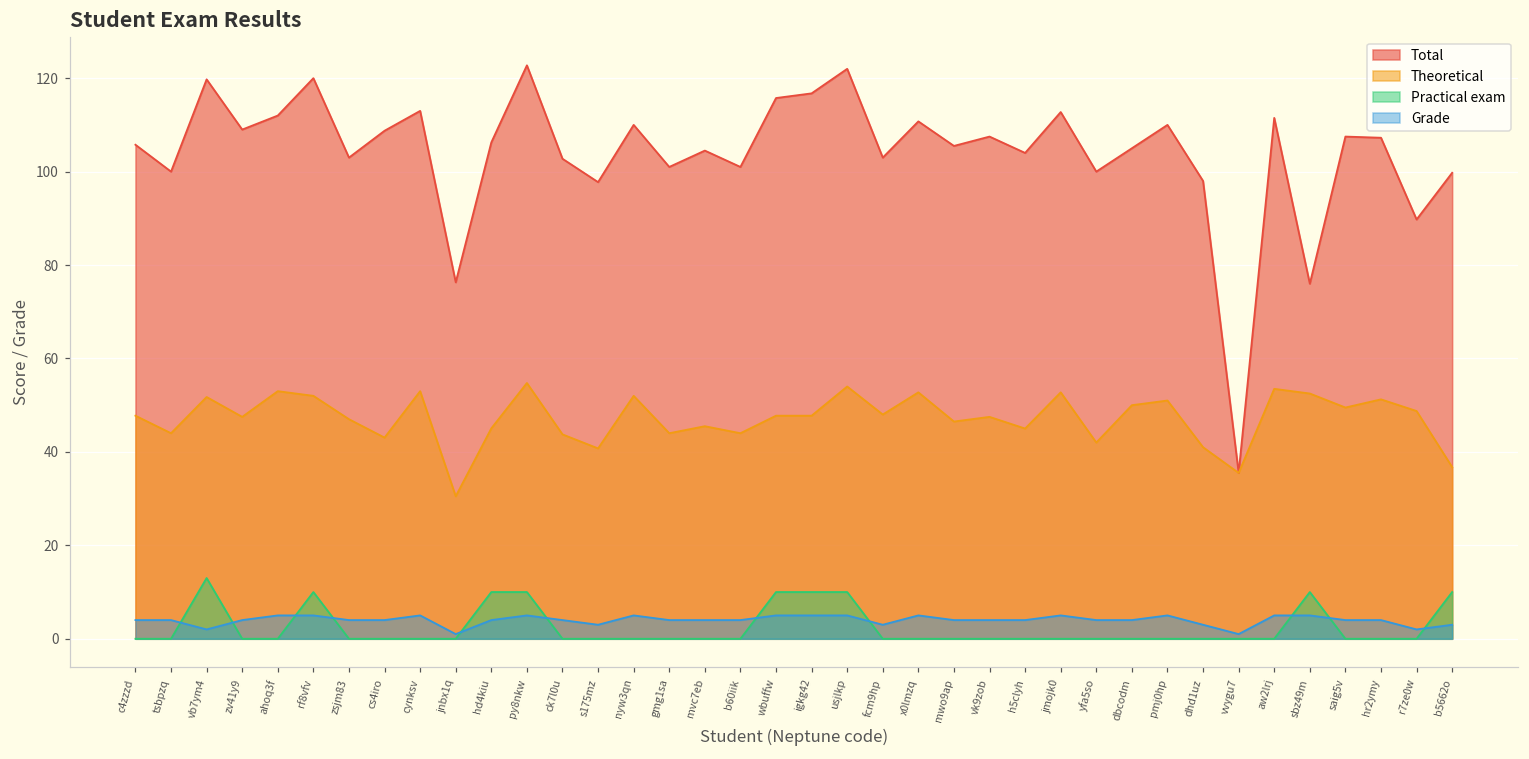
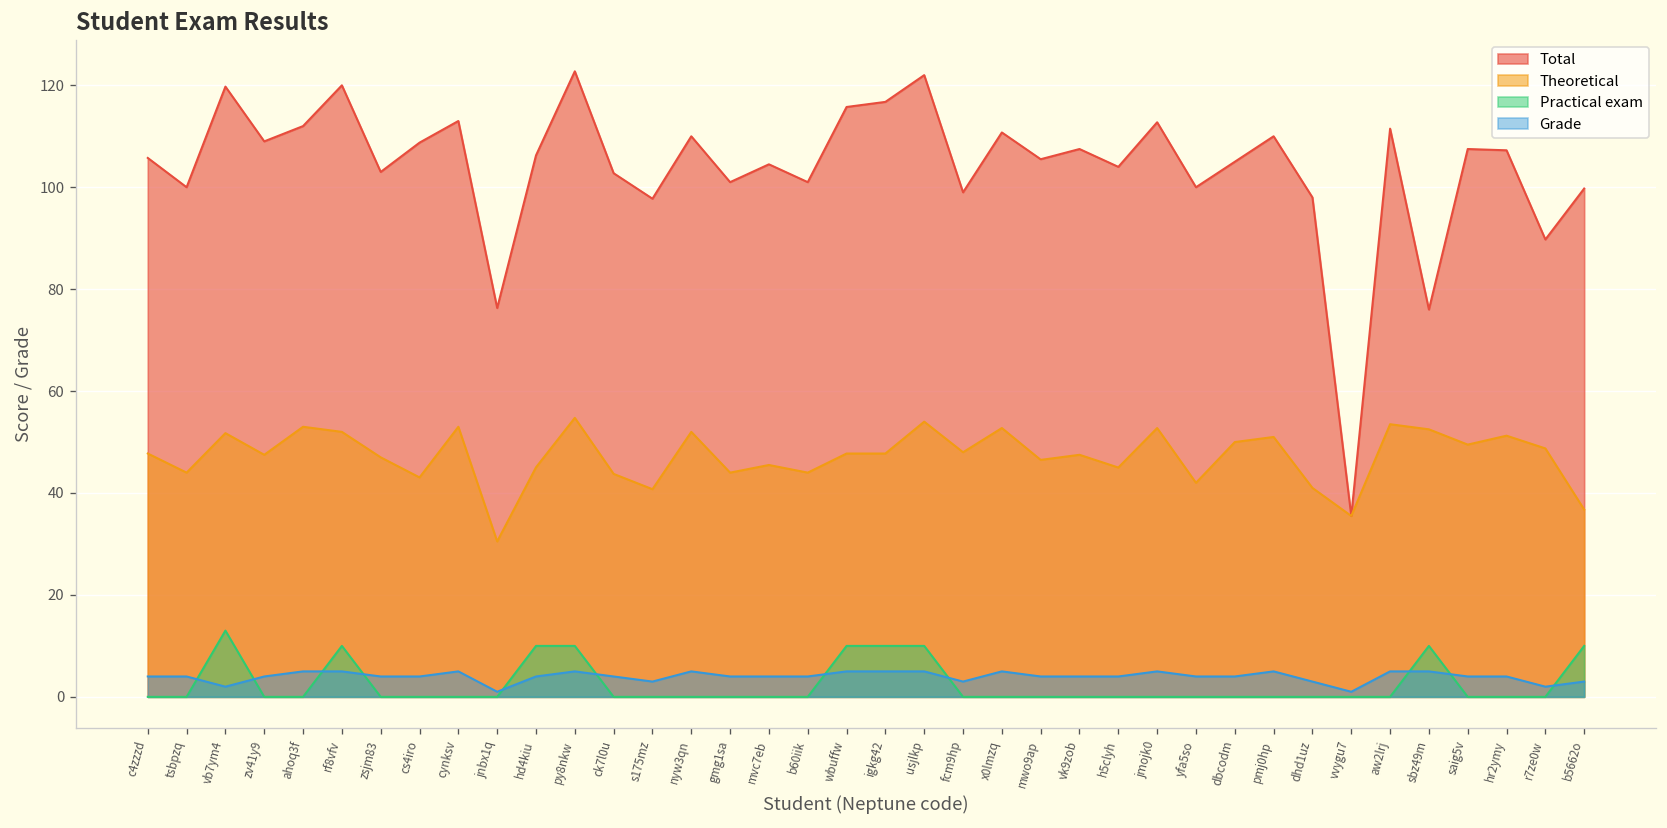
Total, fcm9hp: 103 -> 99
